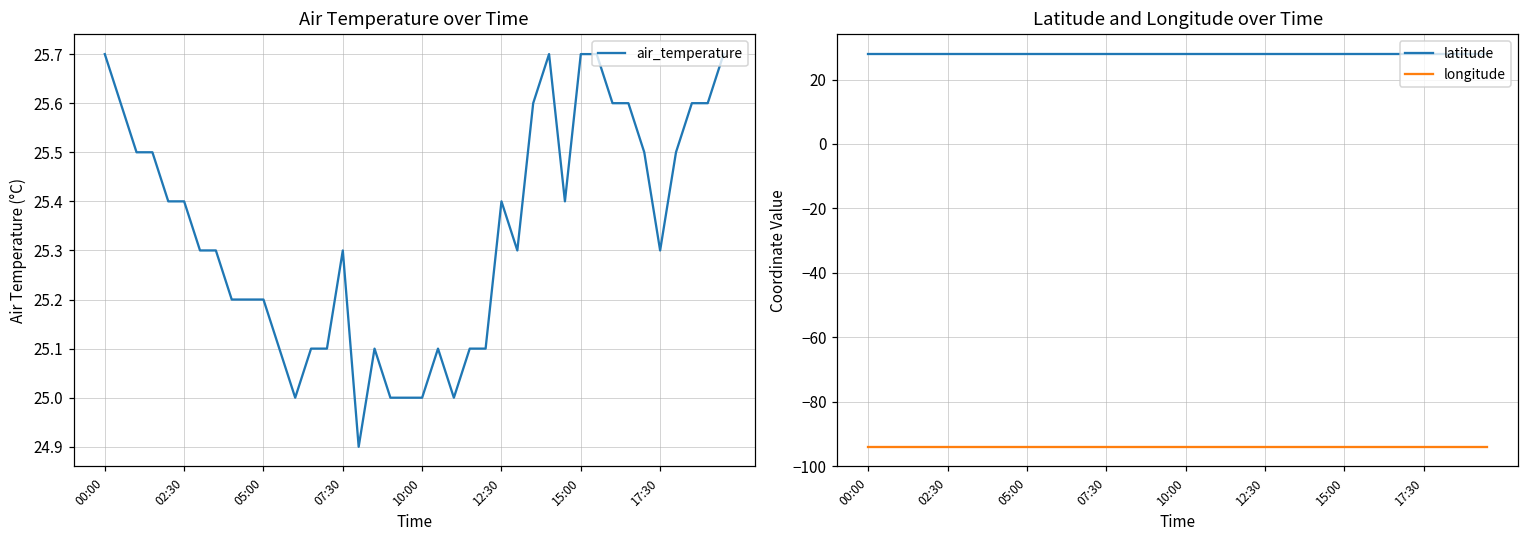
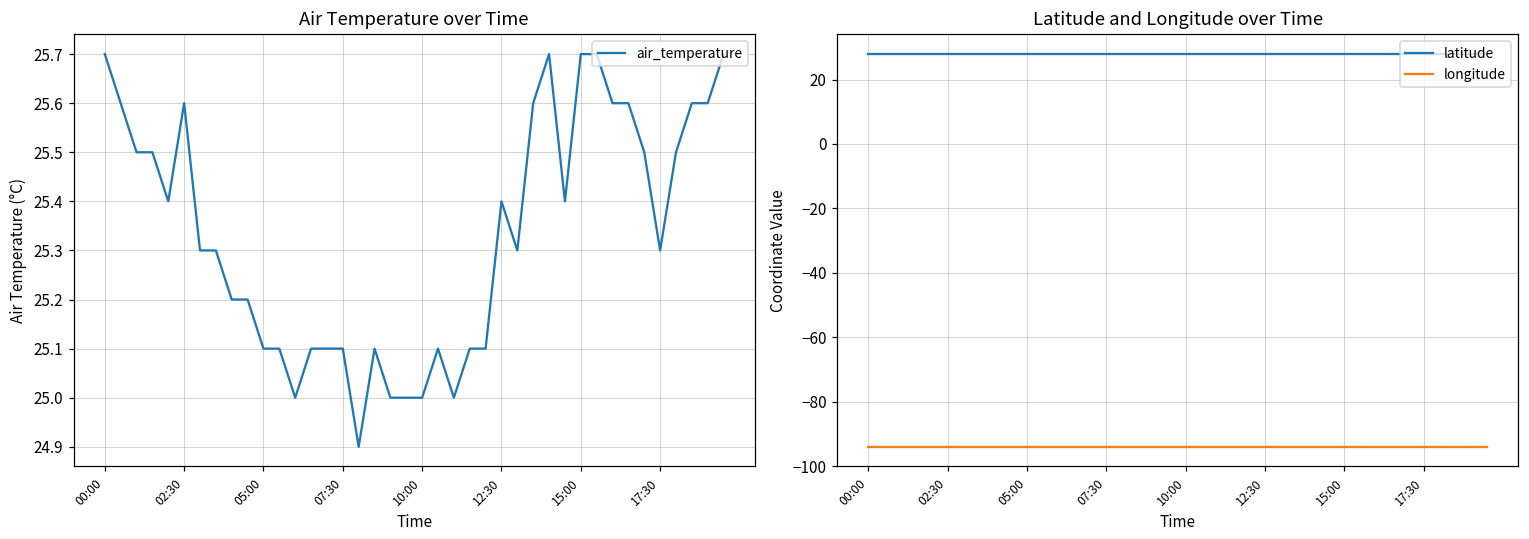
Air Temperature over Time, 02:30: 25.4 -> 25.6
Air Temperature over Time, 05:00: 25.2 -> 25.1
Air Temperature over Time, 07:30: 25.3 -> 25.1
